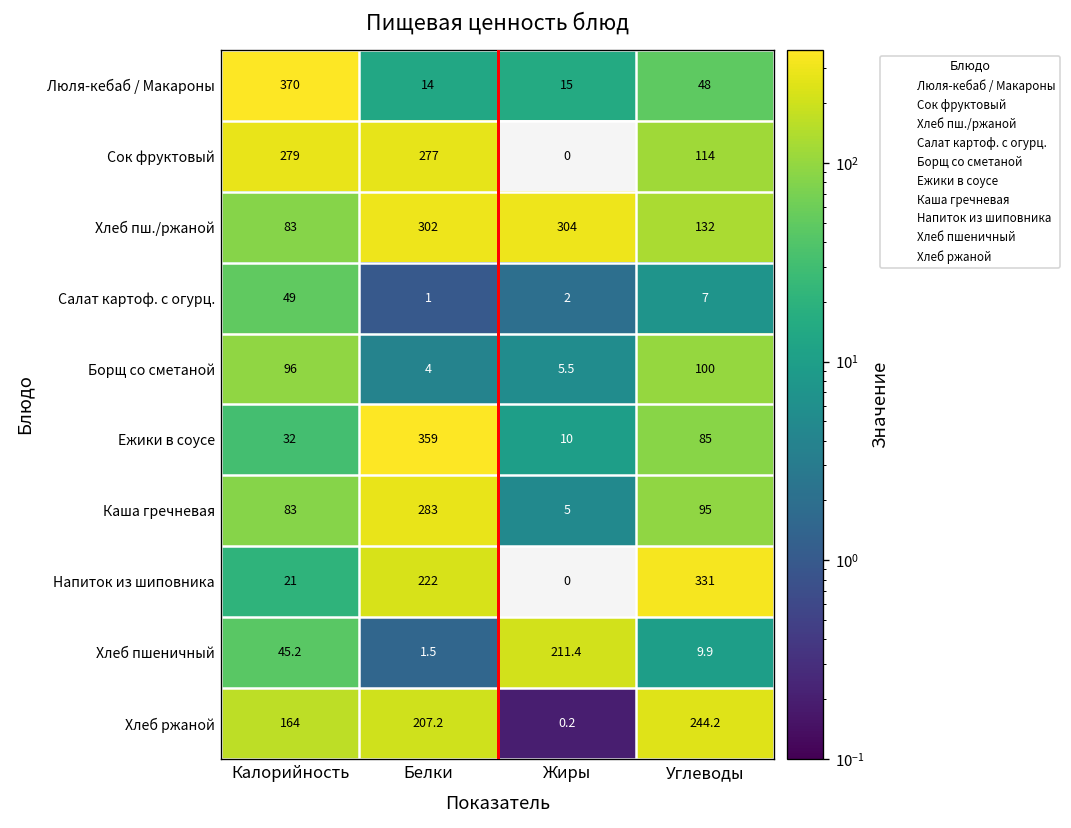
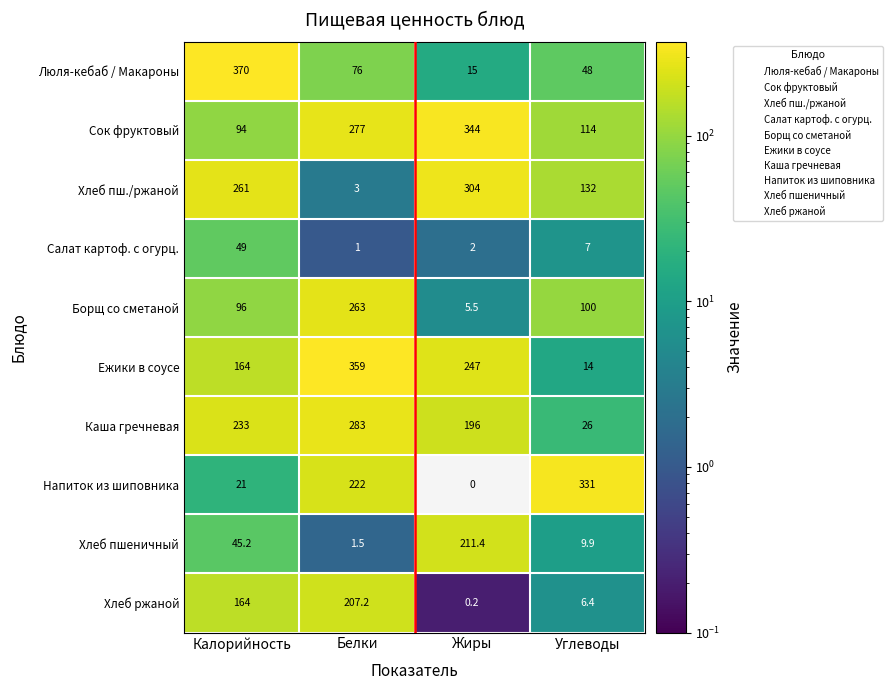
Люля-кебаб / Макароны, Белки: 14 -> 76
Сок фруктовый, Калорийность: 279 -> 94
Сок фруктовый, Жиры: 0 -> 344
Хлеб пш./ржаной, Калорийность: 83 -> 261
Хлеб пш./ржаной, Белки: 302 -> 3
Борщ со сметаной, Белки: 4 -> 263
Ежики в соусе, Калорийность: 32 -> 164
Ежики в соусе, Жиры: 10 -> 247
Ежики в соусе, Углеводы: 85 -> 14
Каша гречневая, Калорийность: 83 -> 233
Каша гречневая, Жиры: 5 -> 196
Каша гречневая, Углеводы: 95 -> 26
Хлеб ржаной, Углеводы: 244.2 -> 6.4
